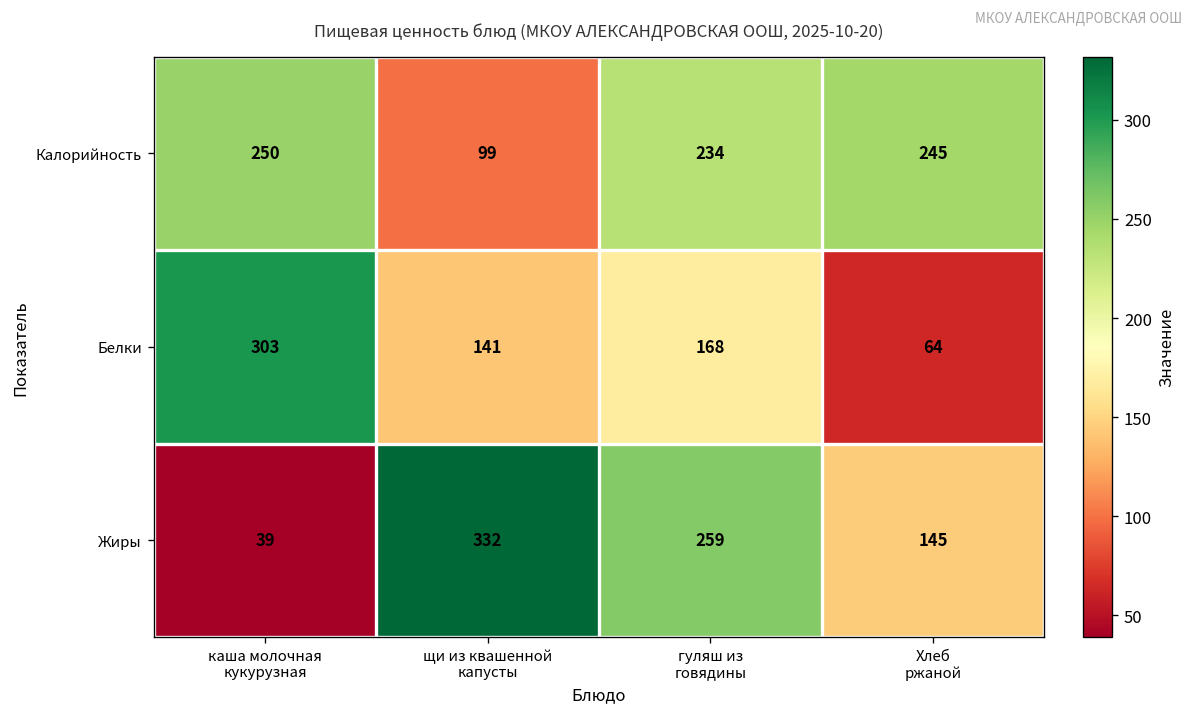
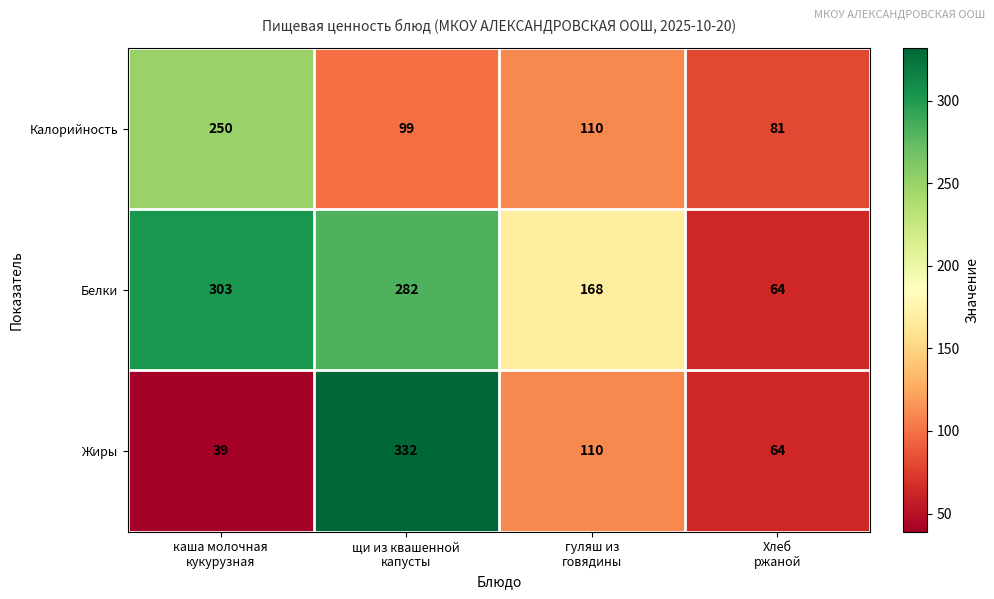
Калорийность, гуляш из говядины: 234 -> 110
Калорийность, Хлеб ржаной: 245 -> 81
Белки, щи из квашенной капусты: 141 -> 282
Жиры, гуляш из говядины: 259 -> 110
Жиры, Хлеб ржаной: 145 -> 64
